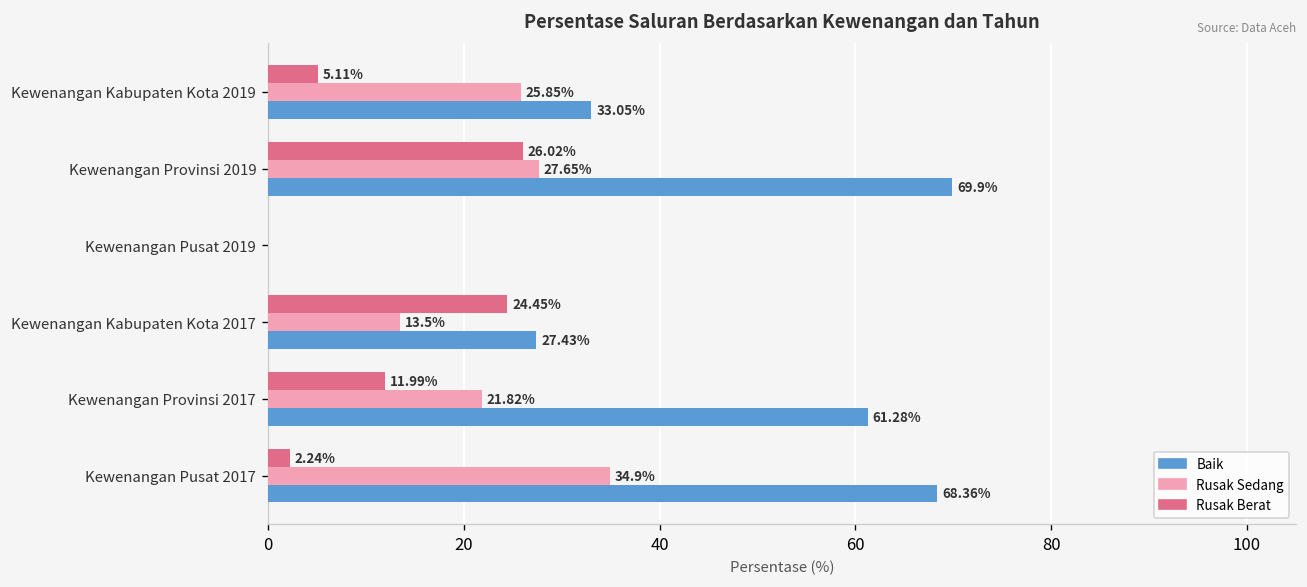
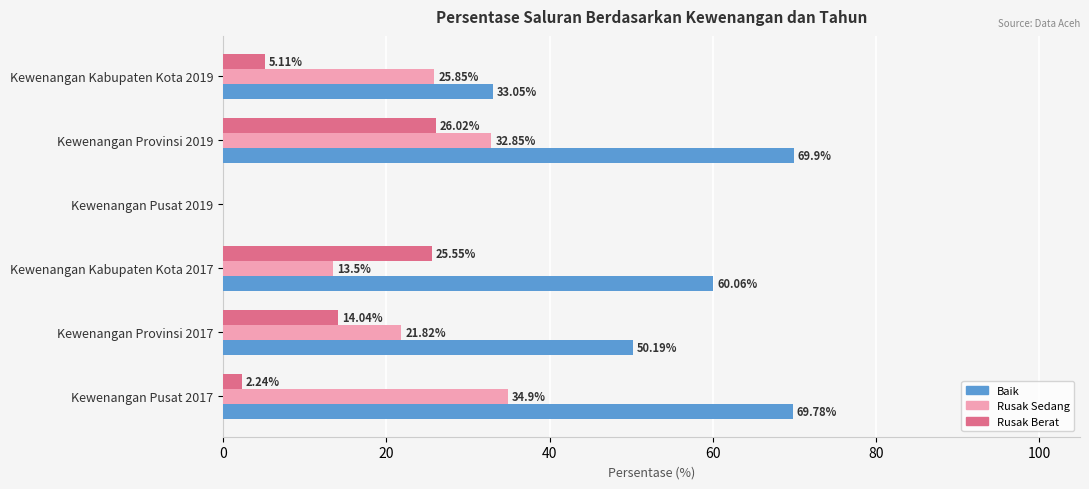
Rusak Sedang, Kewenangan Provinsi 2019: 27.65% -> 32.85%
Rusak Berat, Kewenangan Kabupaten Kota 2017: 24.45% -> 25.55%
Baik, Kewenangan Kabupaten Kota 2017: 27.43% -> 60.06%
Rusak Berat, Kewenangan Provinsi 2017: 11.99% -> 14.04%
Baik, Kewenangan Provinsi 2017: 61.28% -> 50.19%
Baik, Kewenangan Pusat 2017: 68.36% -> 69.78%
